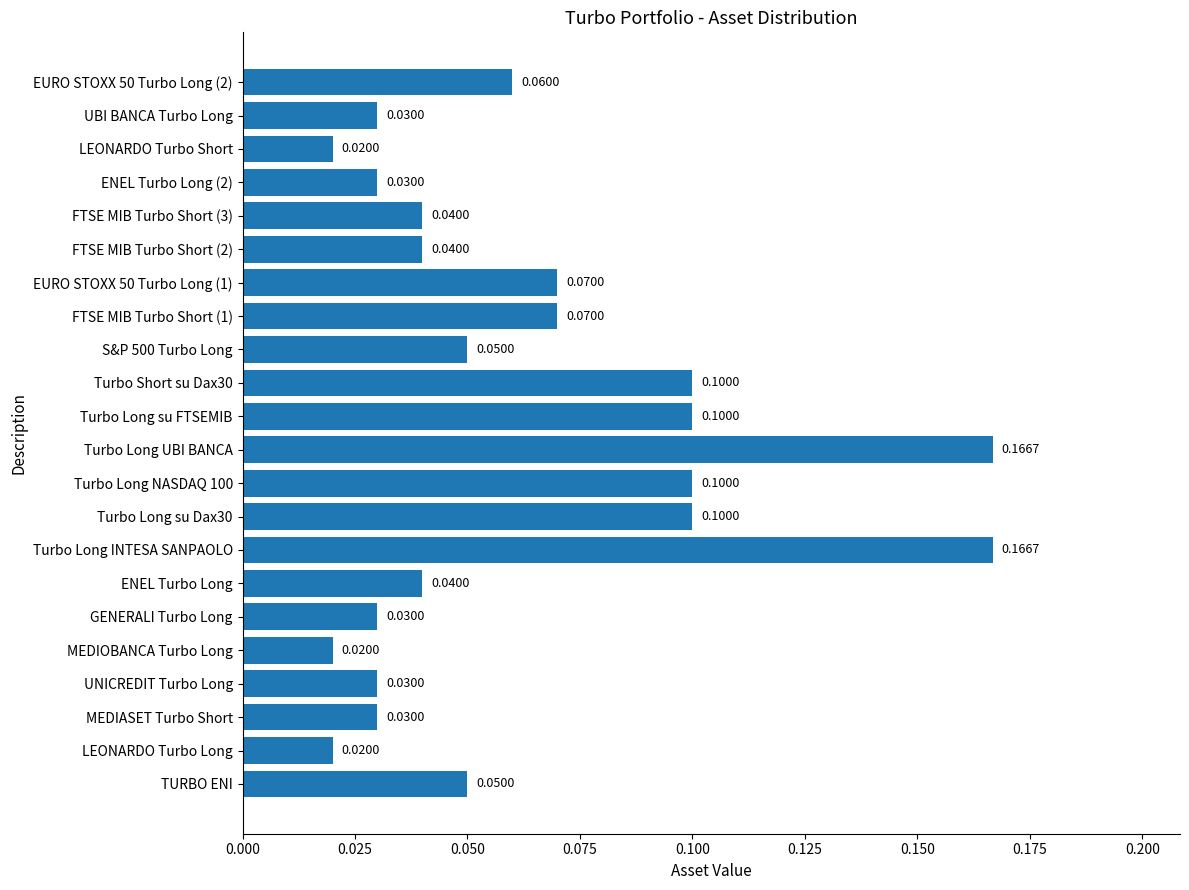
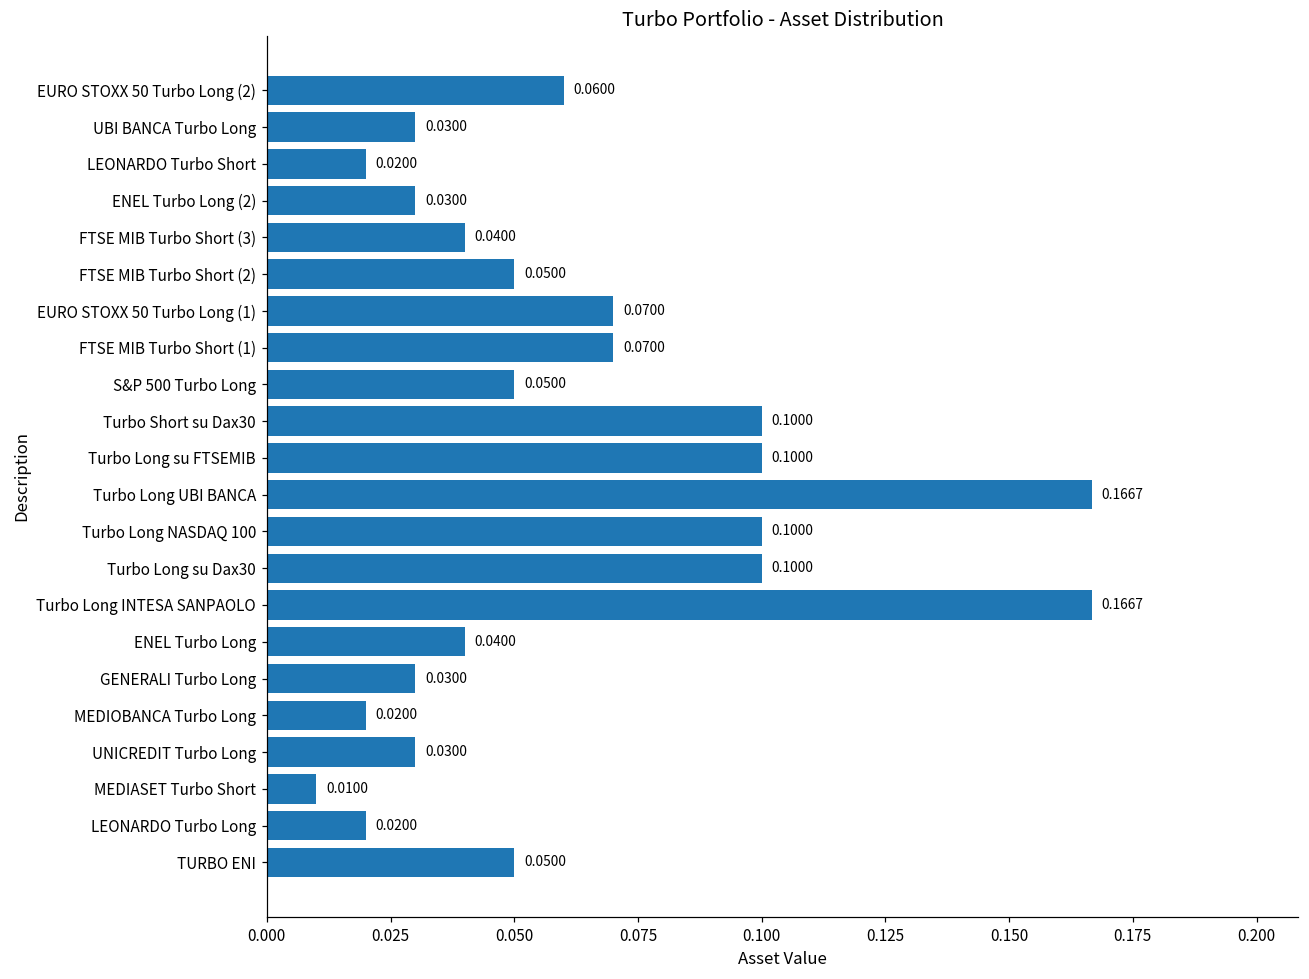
FTSE MIB Turbo Short (2): 0.0400 -> 0.0500
MEDIASET Turbo Short: 0.0300 -> 0.0100
